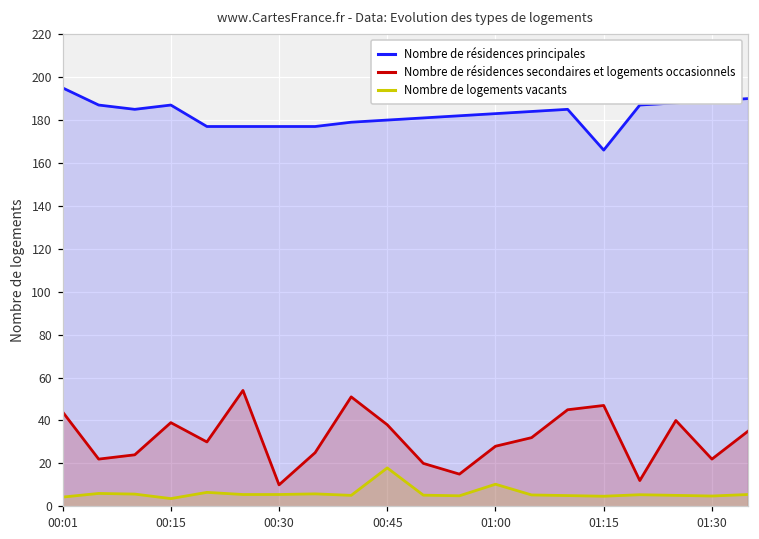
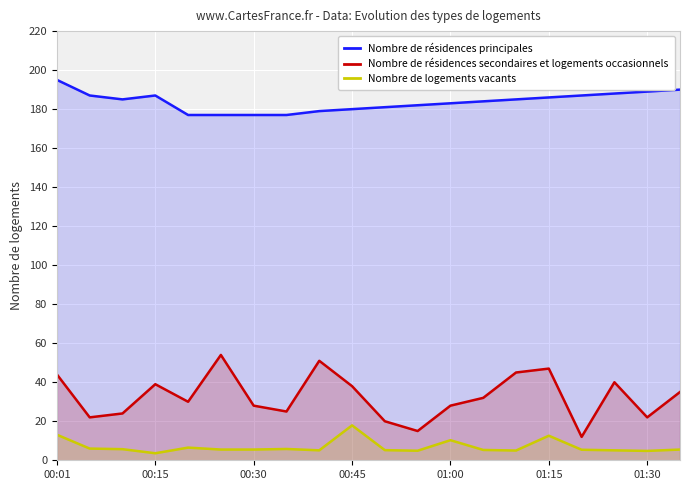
Nombre de logements vacants, 00:01: 4 -> 13
Nombre de résidences secondaires et logements occasionnels, 00:30: 10 -> 28
Nombre de résidences principales, 01:15: 166 -> 186
Nombre de logements vacants, 01:15: 5 -> 13
